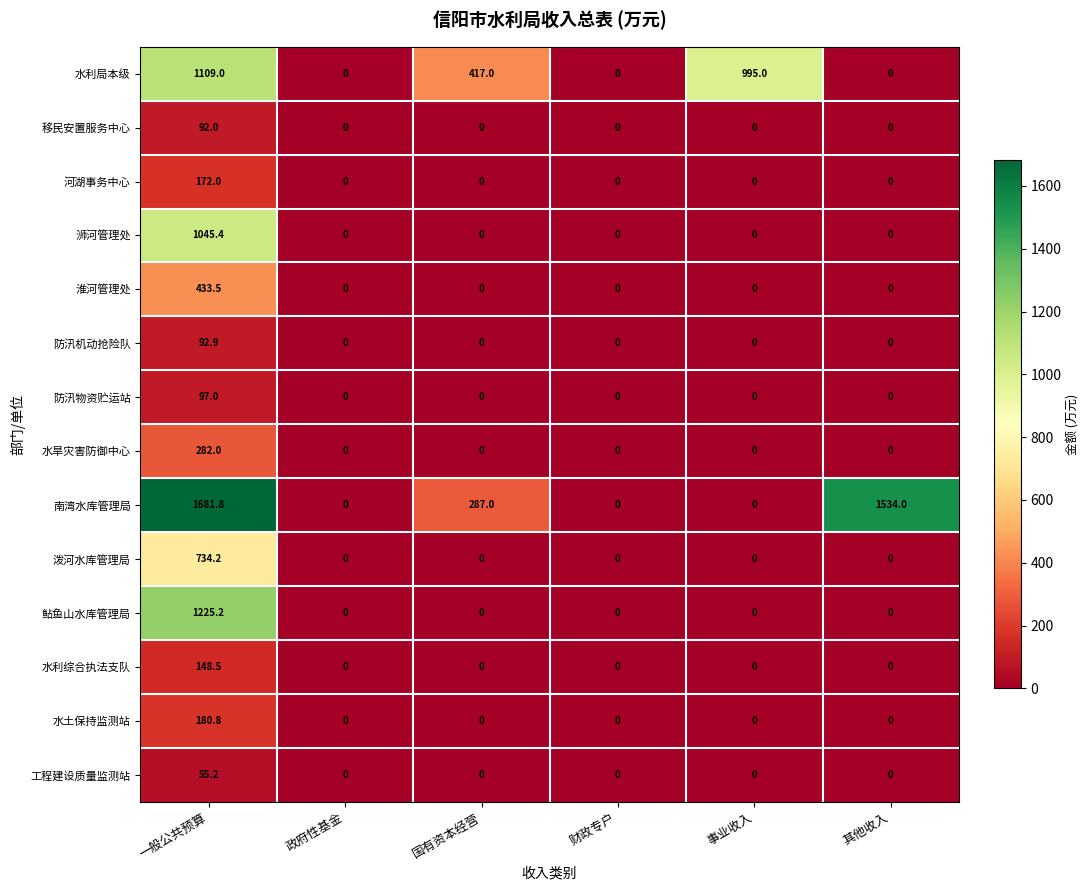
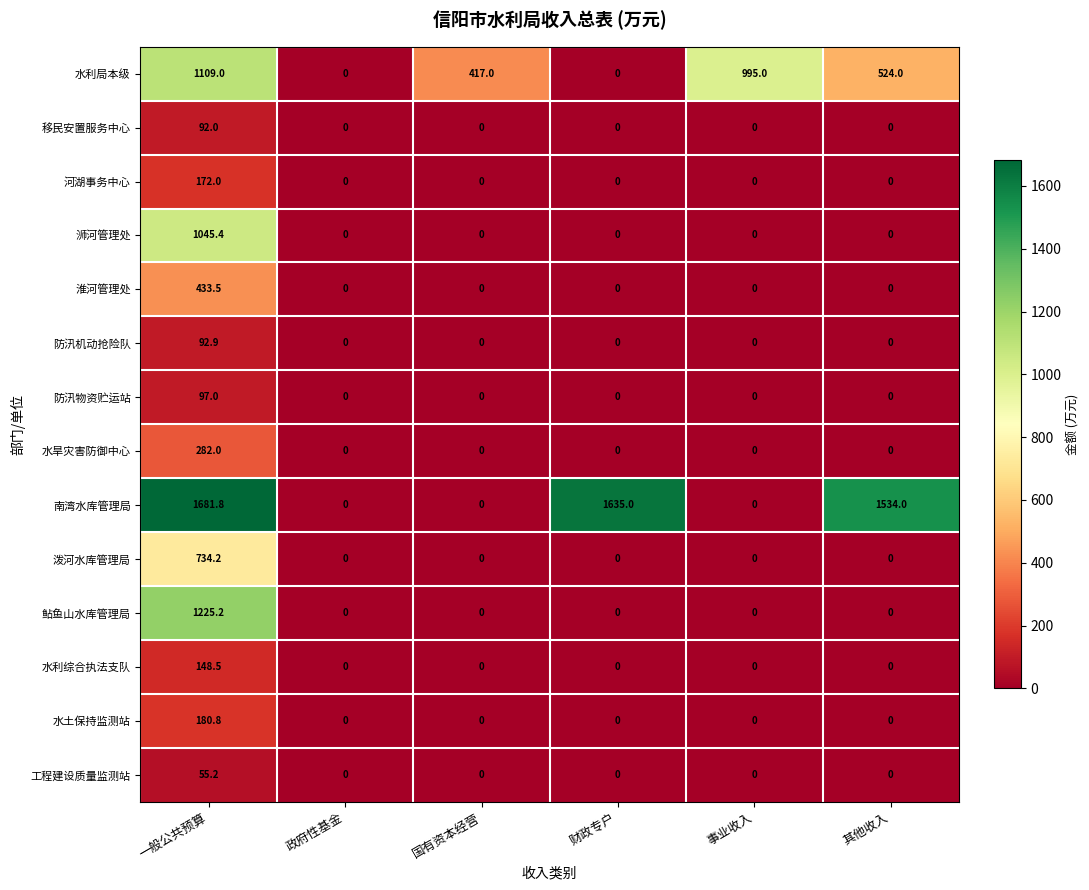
水利局本级, 其他收入: 0 -> 524.0
南湾水库管理局, 国有资本经营: 287.0 -> 0
南湾水库管理局, 财政专户: 0 -> 1635.0
